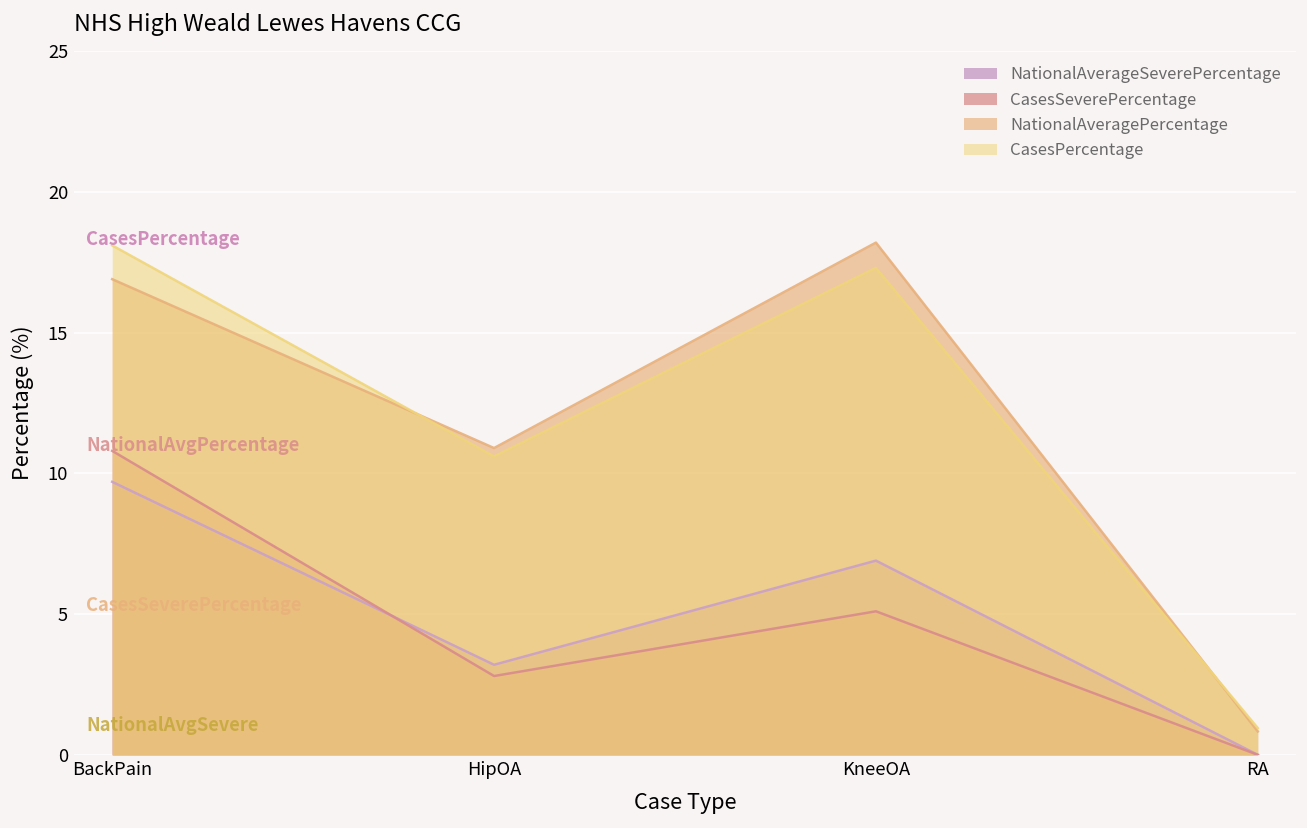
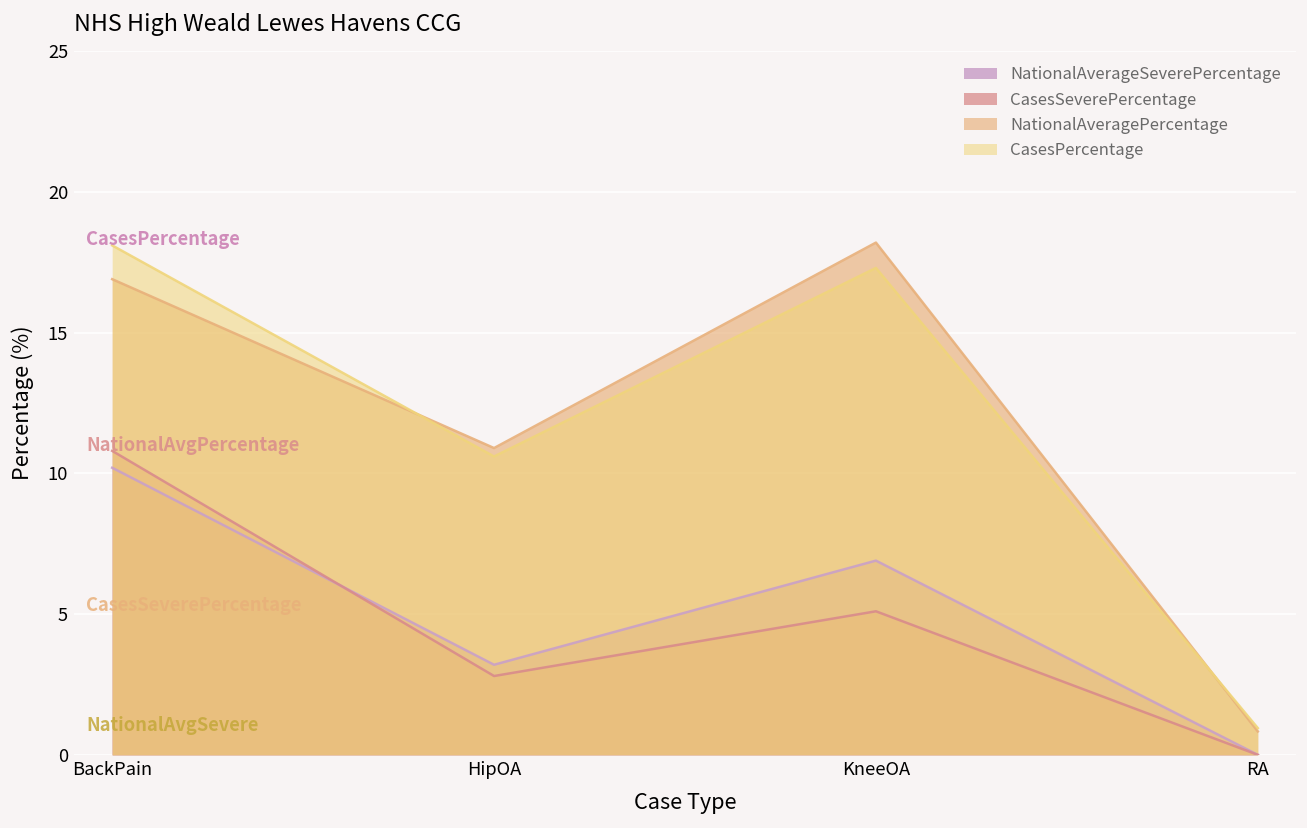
NationalAverageSeverePercentage, BackPain: 9.7 -> 10.2
